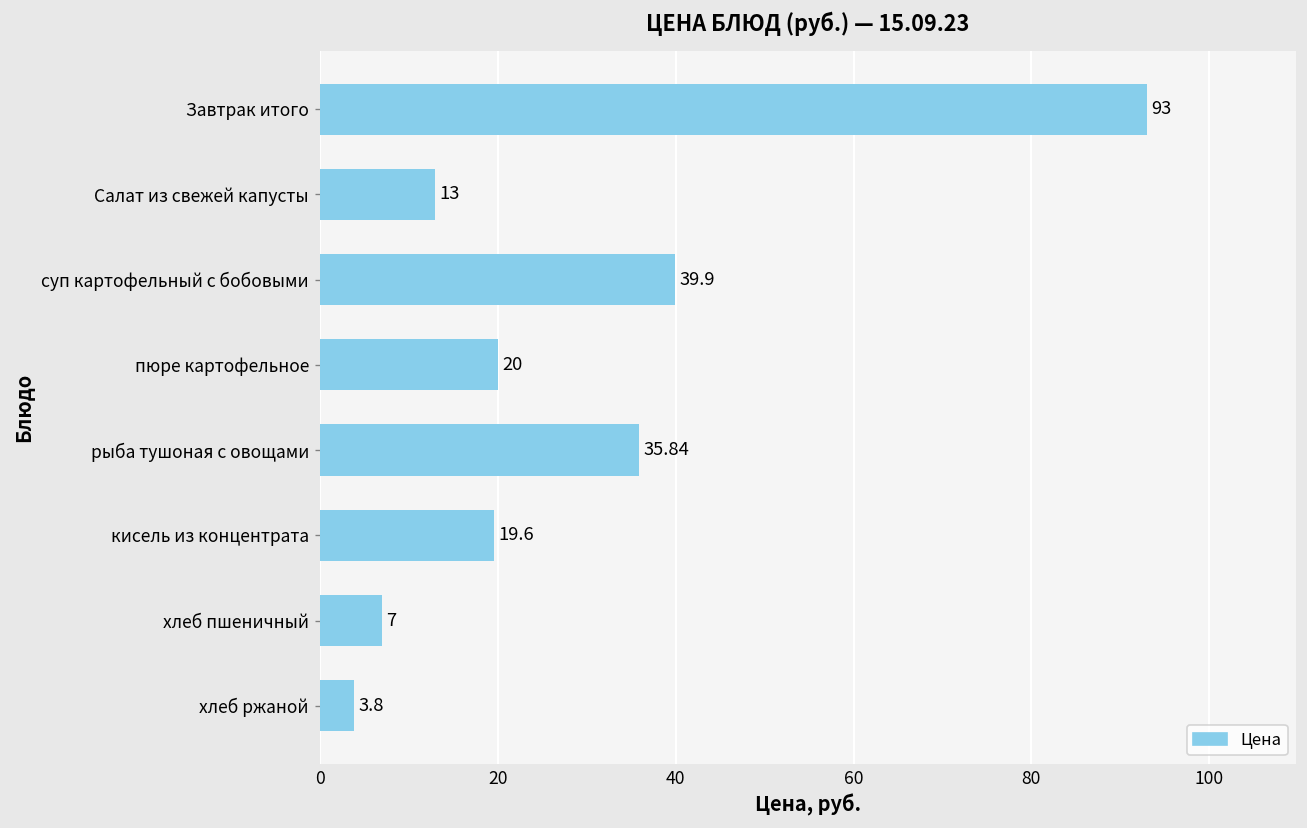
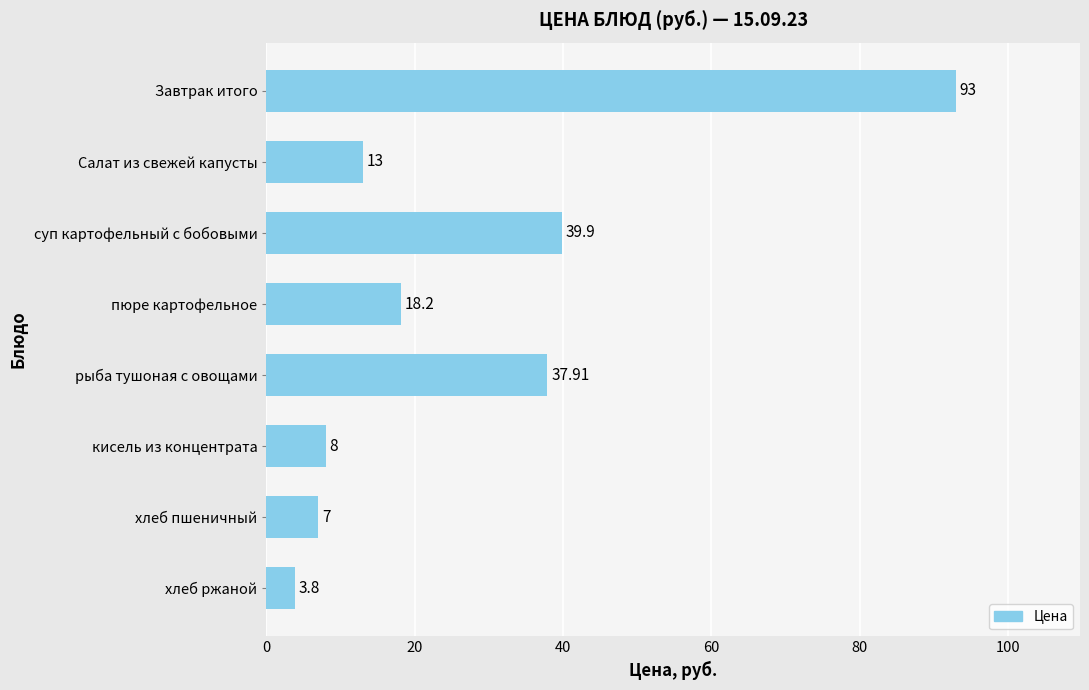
пюре картофельное: 20 -> 18.2
рыба тушоная с овощами: 35.84 -> 37.91
кисель из концентрата: 19.6 -> 8
